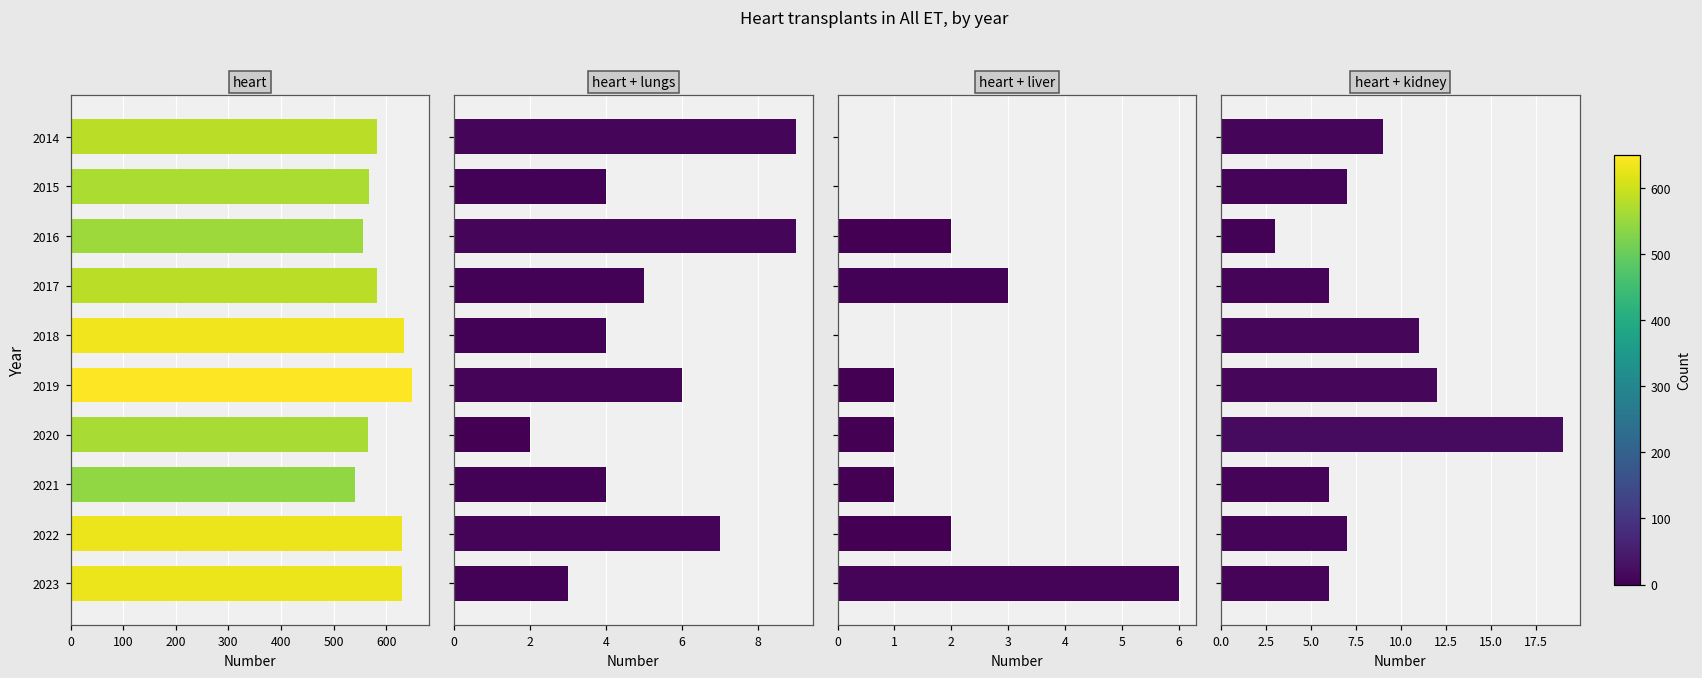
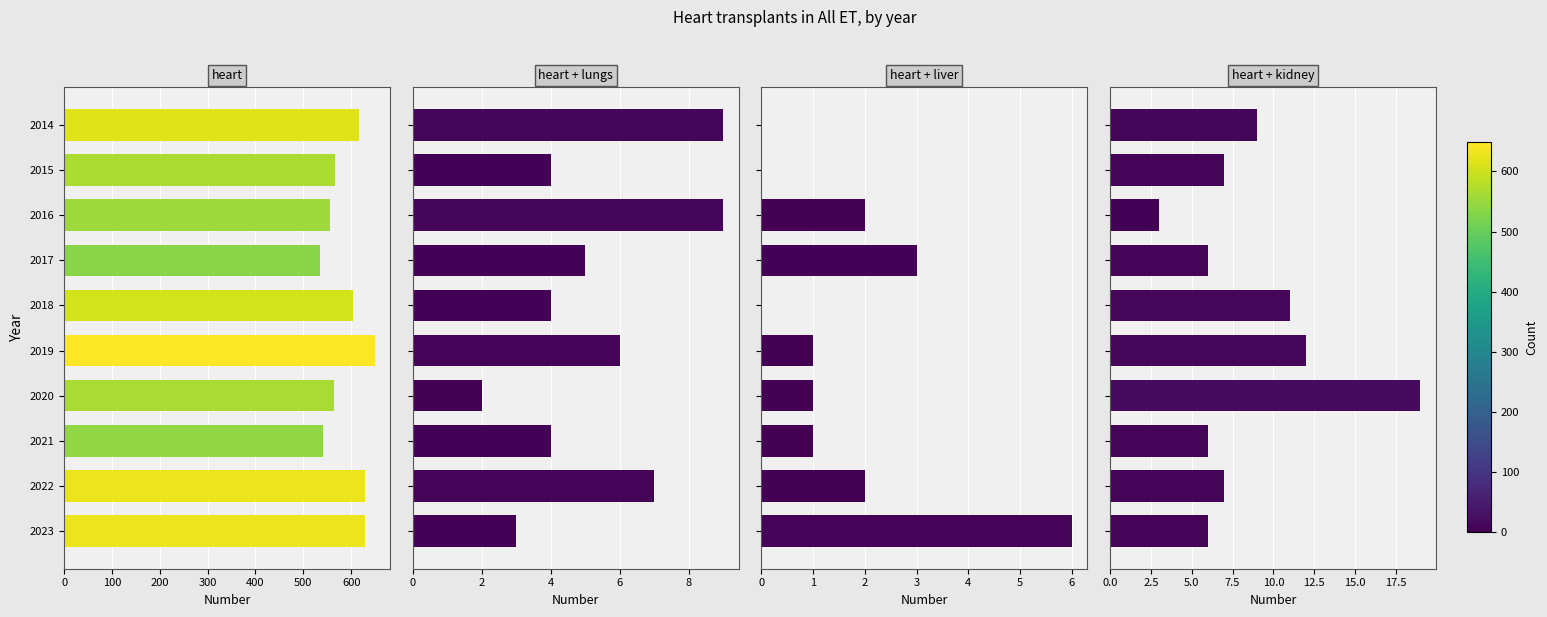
heart, 2014: 580 -> 620
heart, 2017: 580 -> 530
heart, 2018: 630 -> 600
